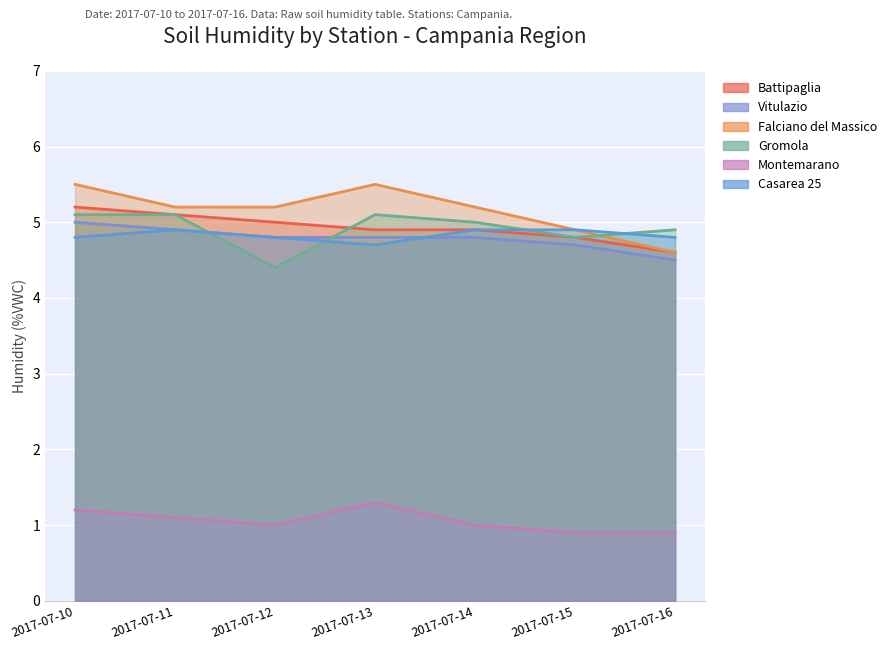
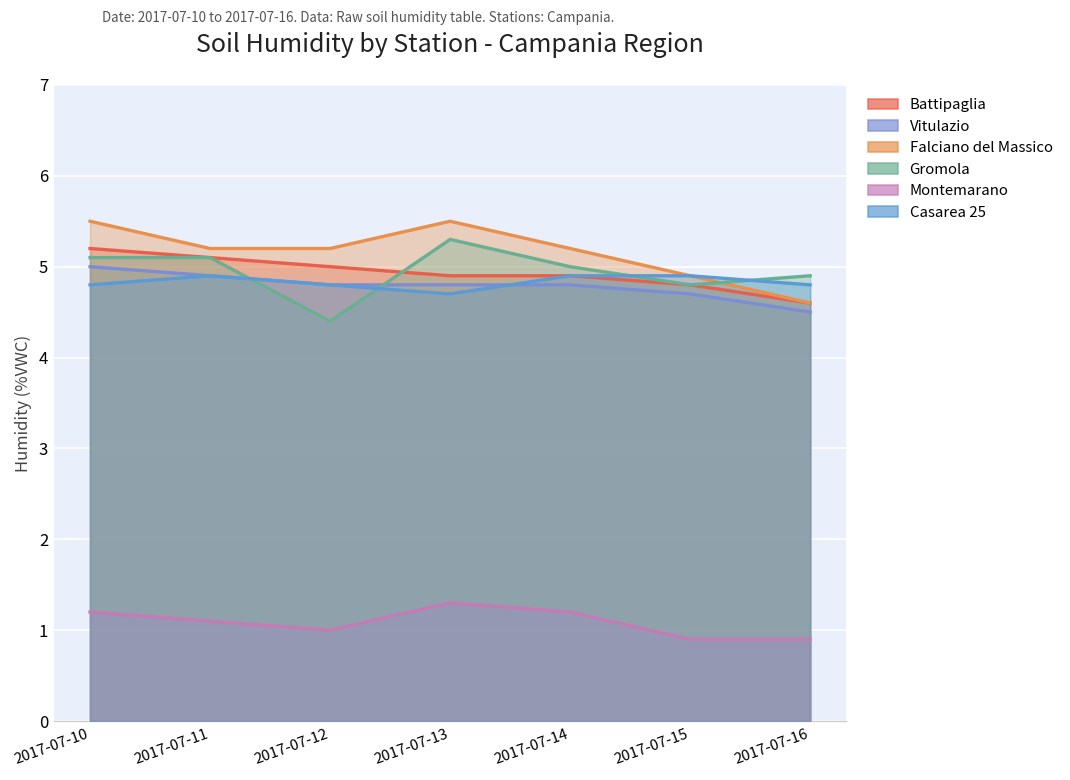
Gromola, 2017-07-13: 5.1 -> 5.3
Montemarano, 2017-07-14: 1.0 -> 1.2
